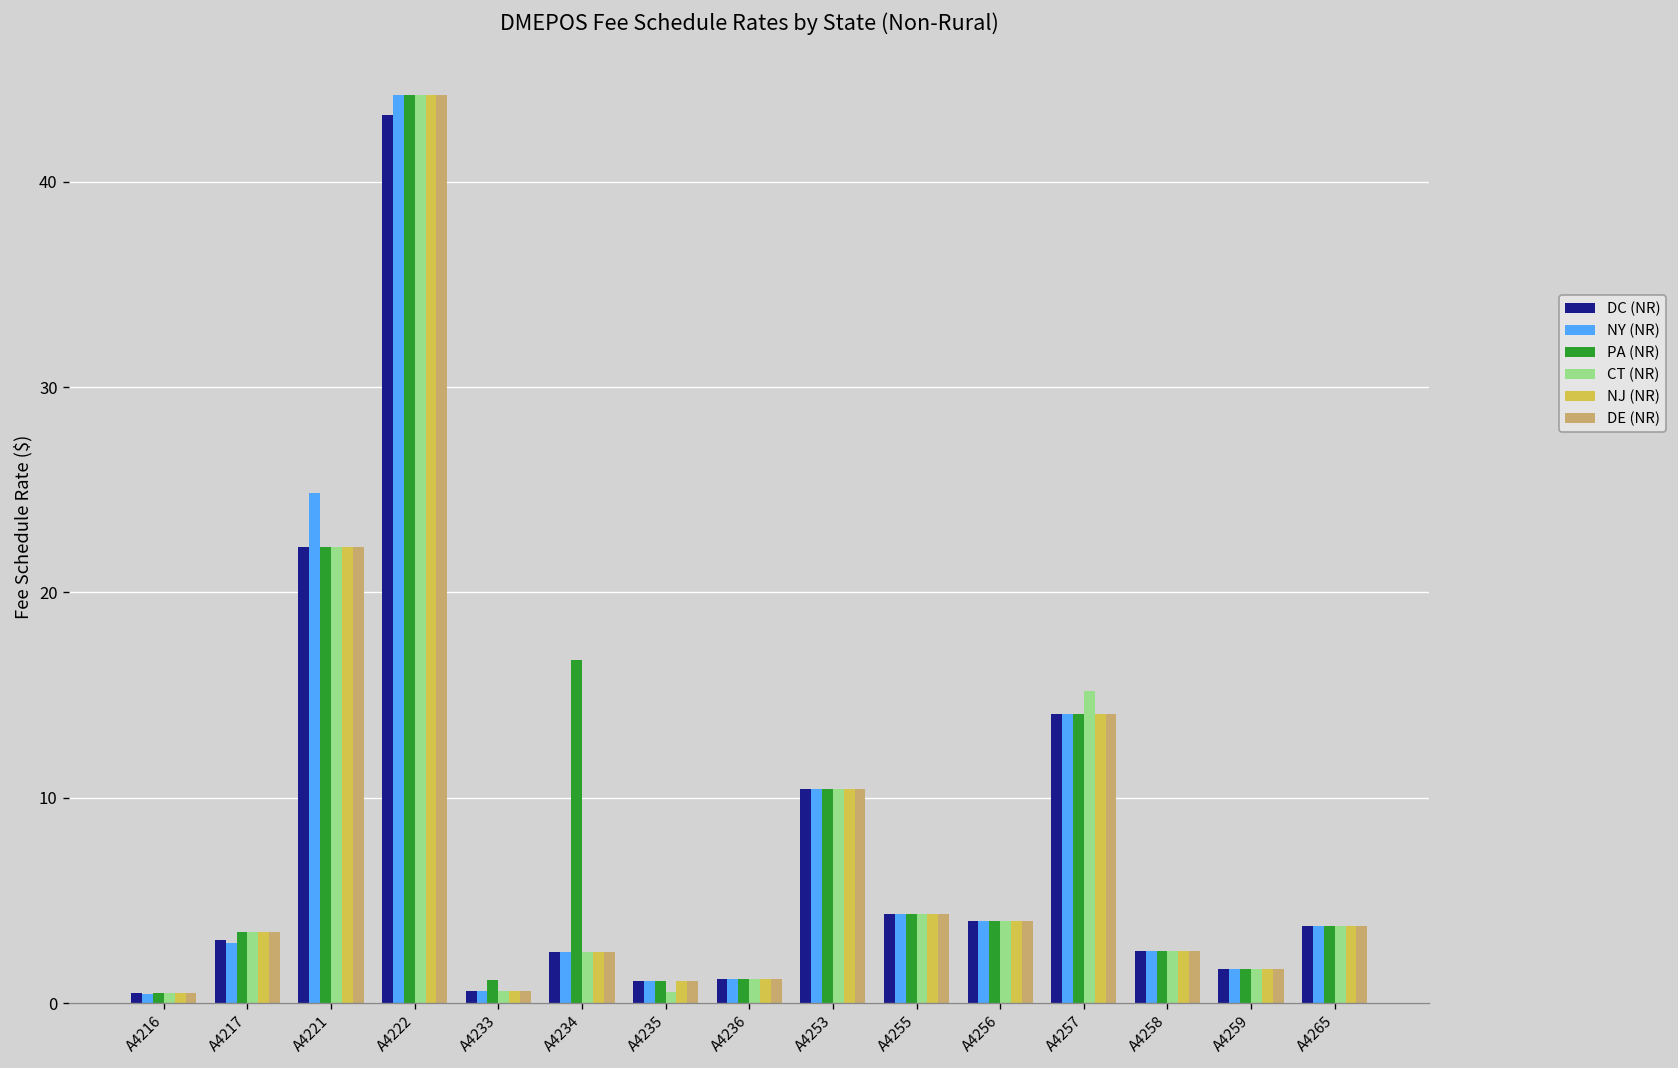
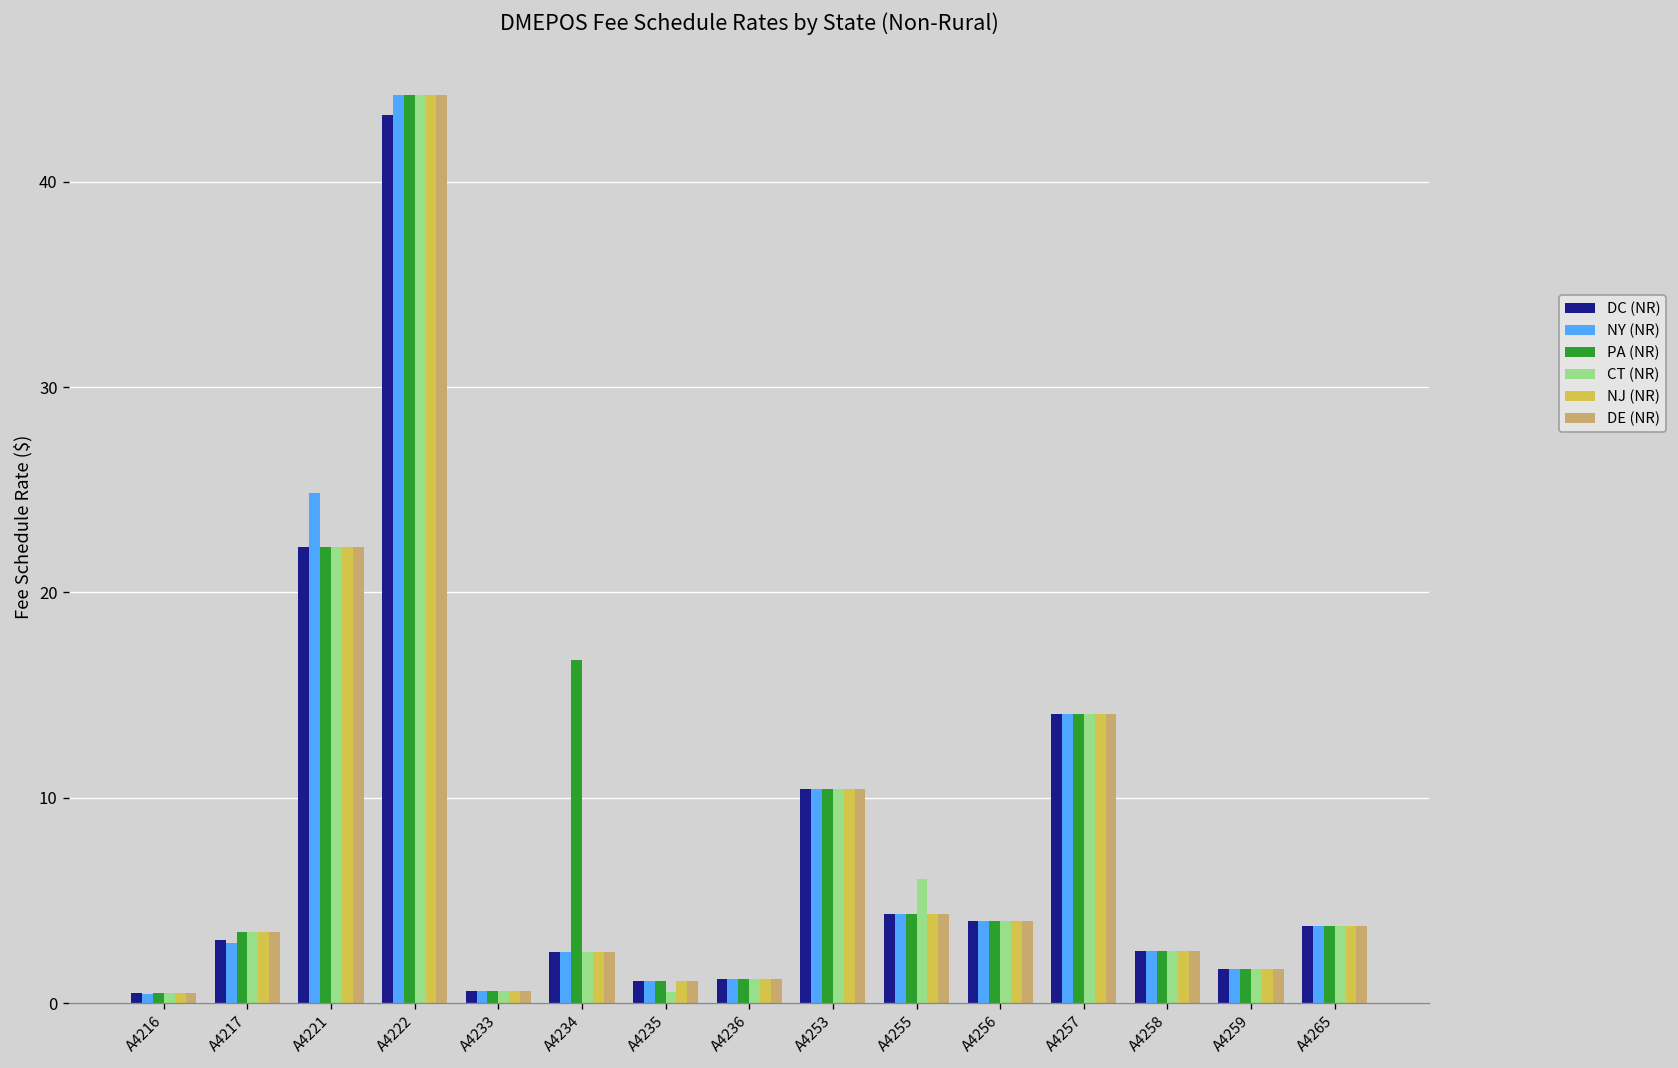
PA (NR), A4233: 1.1 -> 0.6
CT (NR), A4255: 4.3 -> 6.1
CT (NR), A4257: 15.2 -> 14.1
